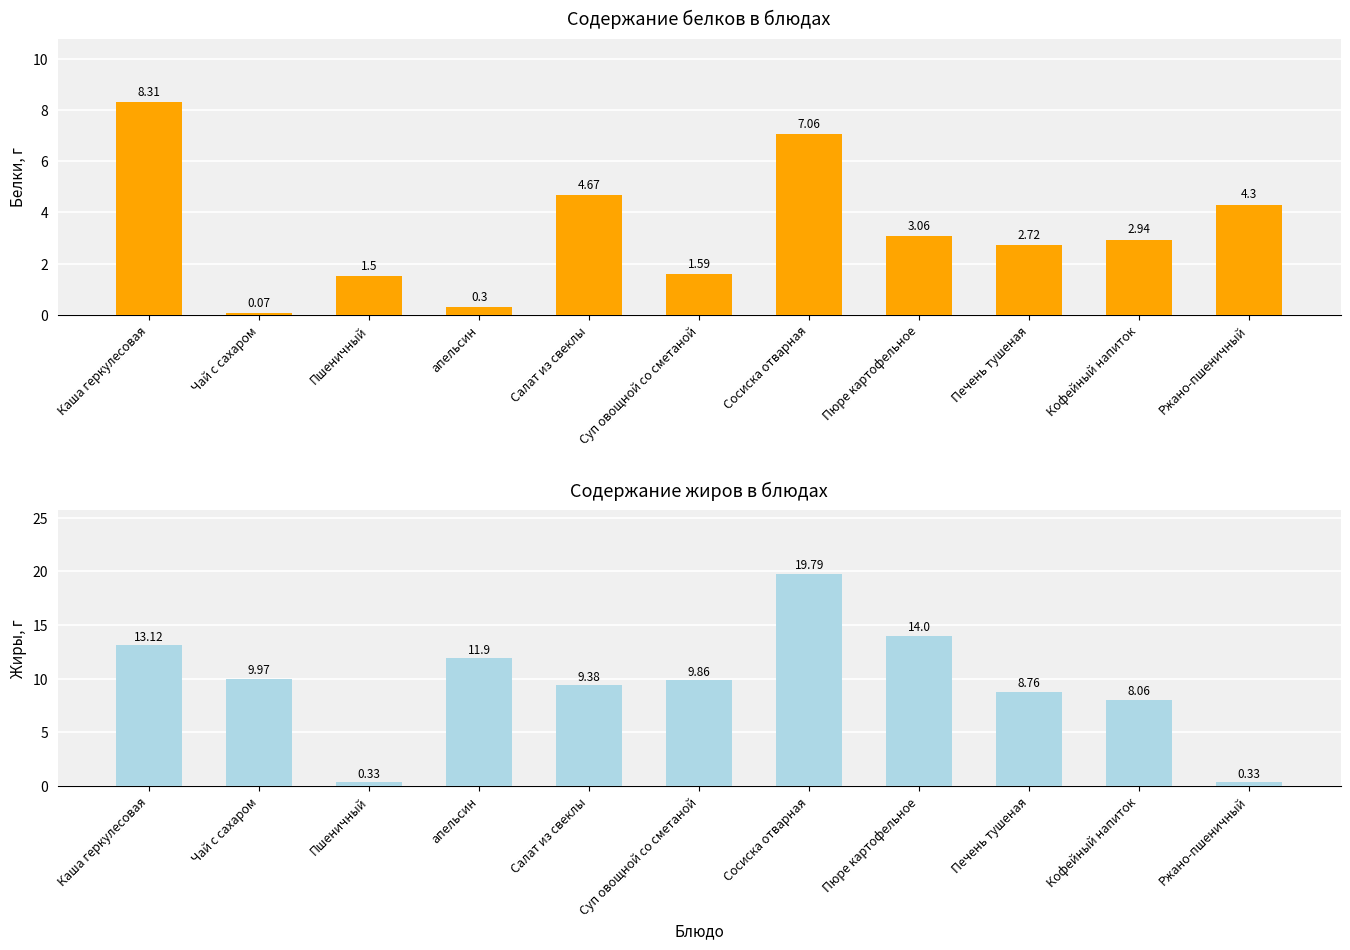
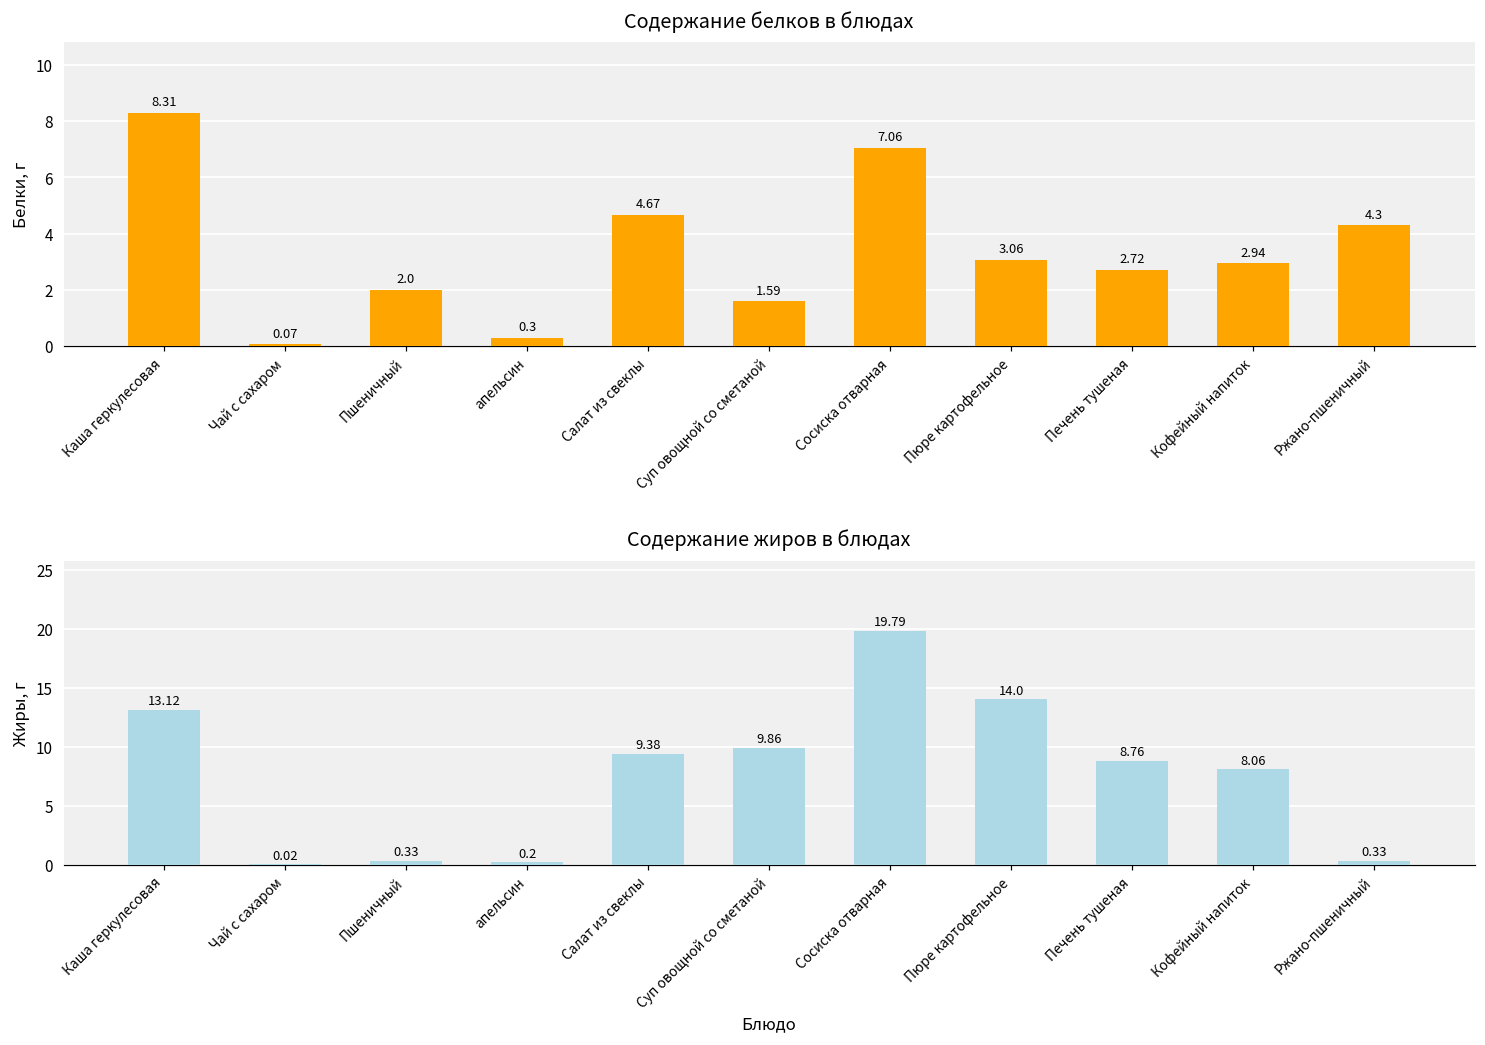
Содержание белков в блюдах, Пшеничный: 1.5 -> 2.0
Содержание жиров в блюдах, Чай с сахаром: 9.97 -> 0.02
Содержание жиров в блюдах, апельсин: 11.9 -> 0.2
